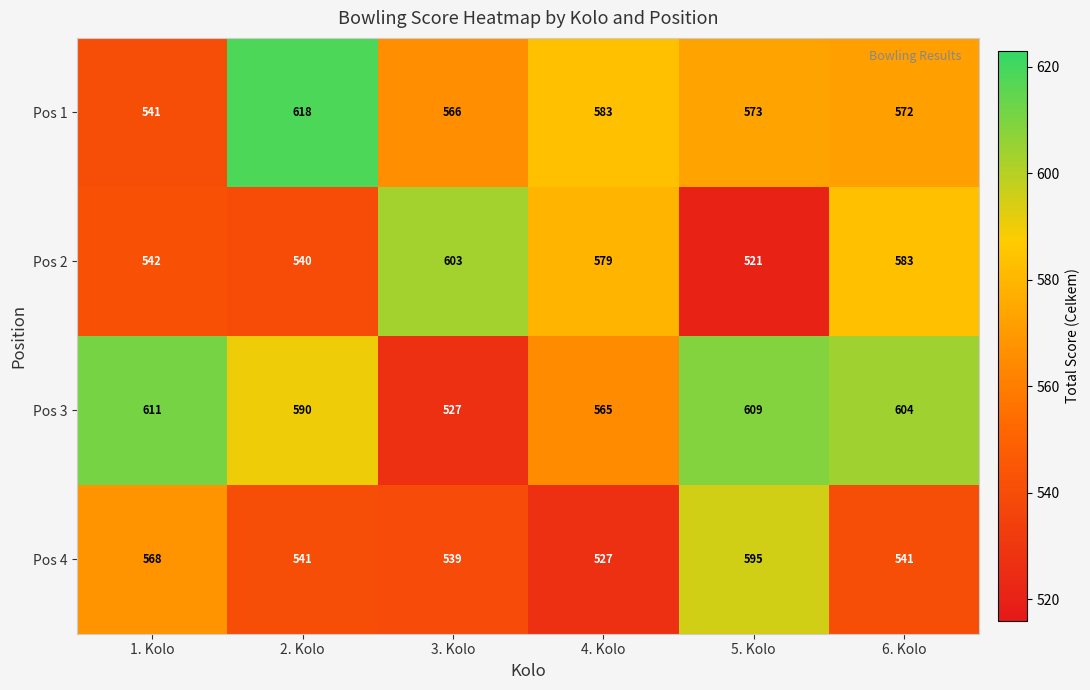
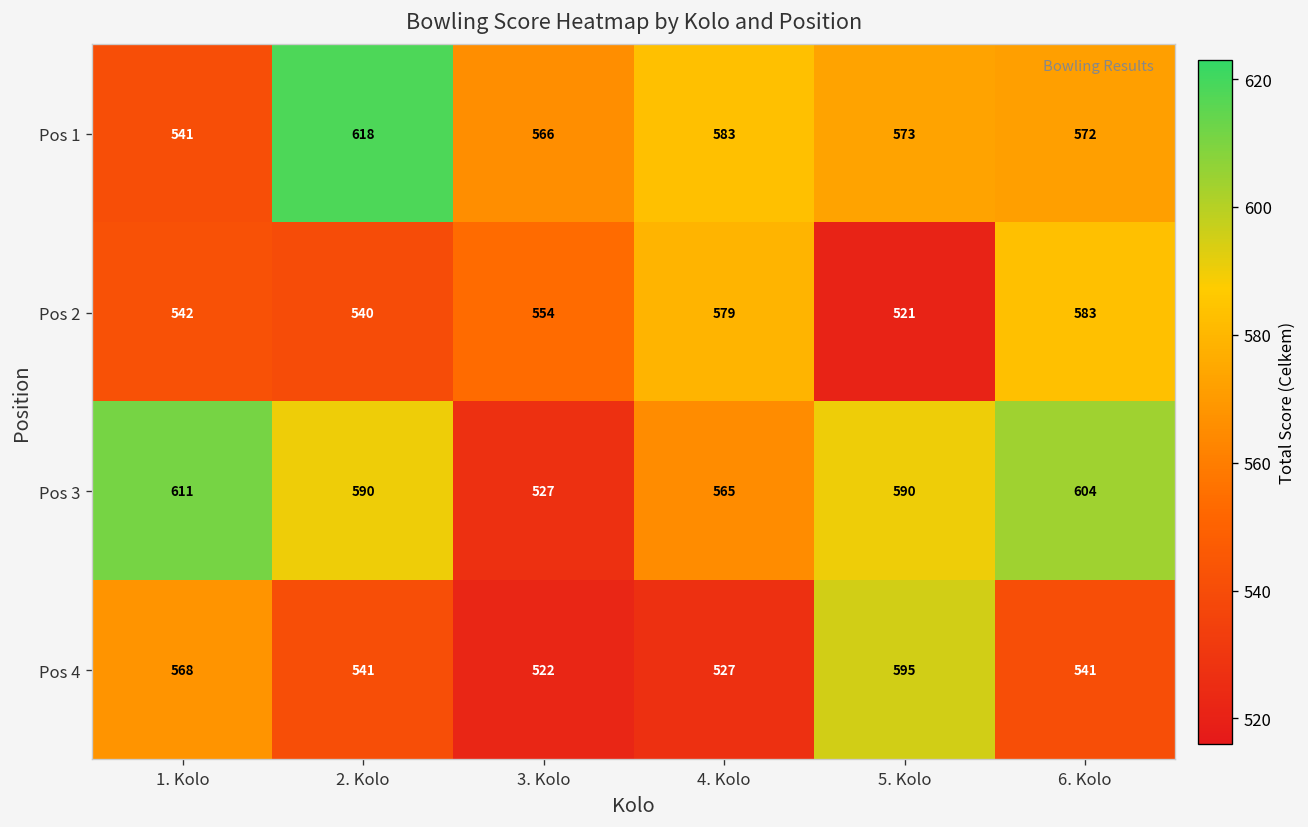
Pos 2, 3. Kolo: 603 -> 554
Pos 3, 5. Kolo: 609 -> 590
Pos 4, 3. Kolo: 539 -> 522
